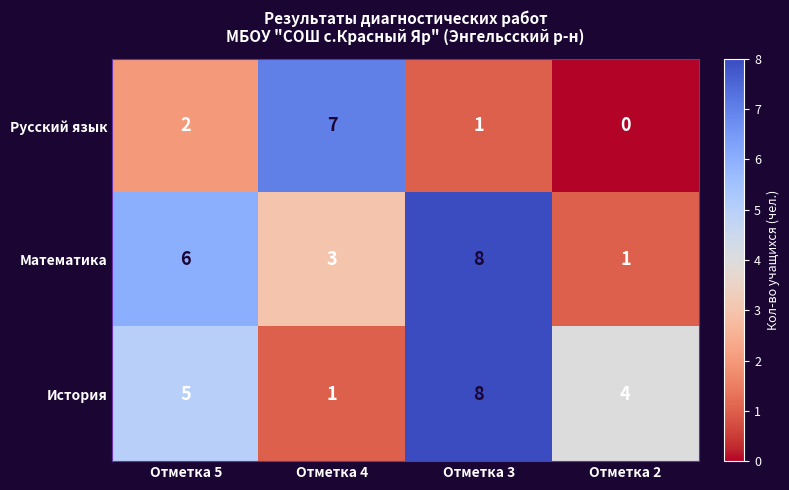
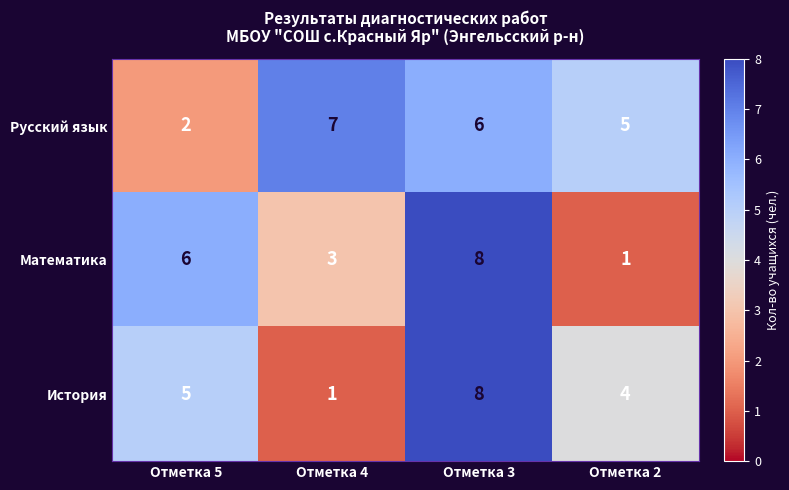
Русский язык, Отметка 3: 1 -> 6
Русский язык, Отметка 2: 0 -> 5
